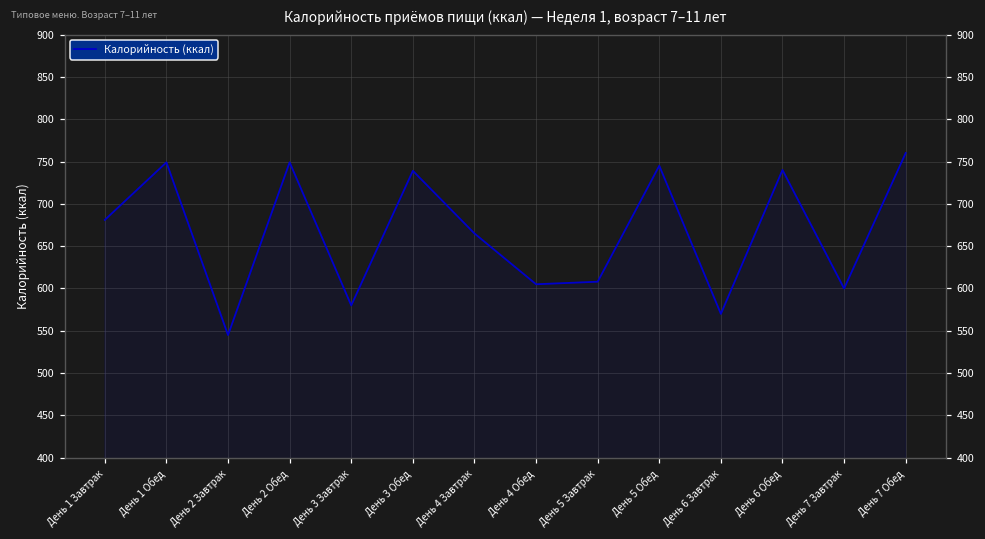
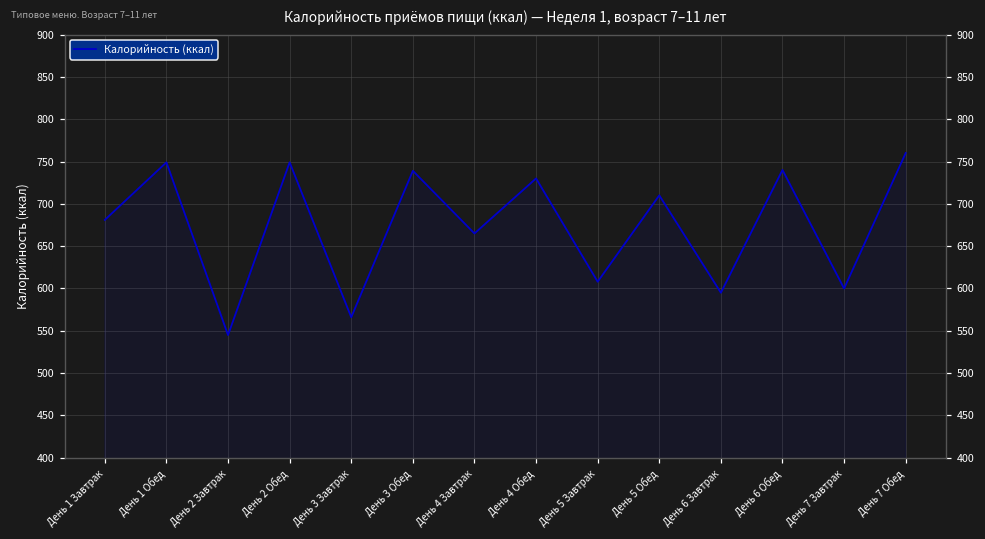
День 3 Завтрак: 580 -> 570
День 4 Обед: 610 -> 730
День 5 Обед: 750 -> 710
День 6 Завтрак: 570 -> 600
